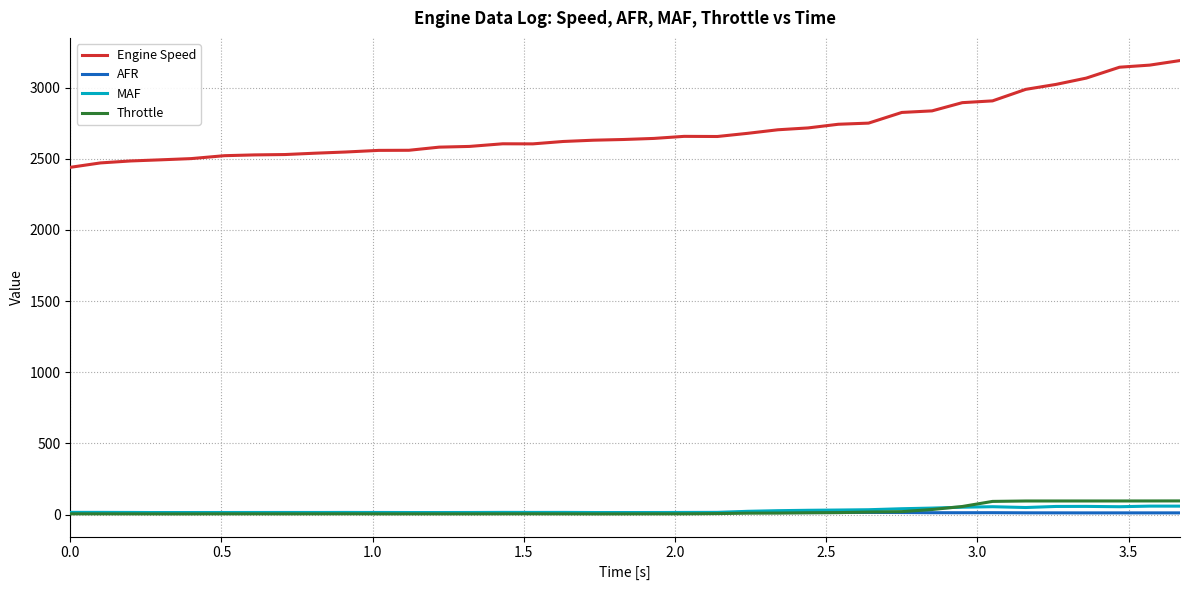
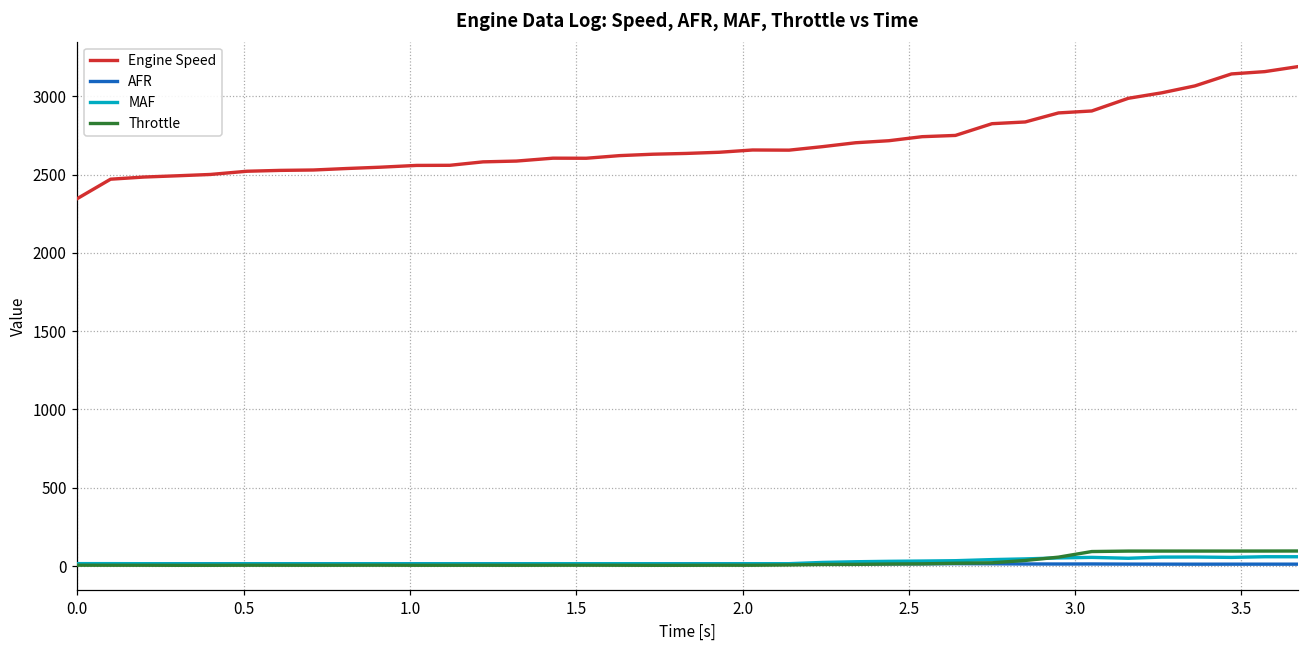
Engine Speed, 0.0: 2440 -> 2350
